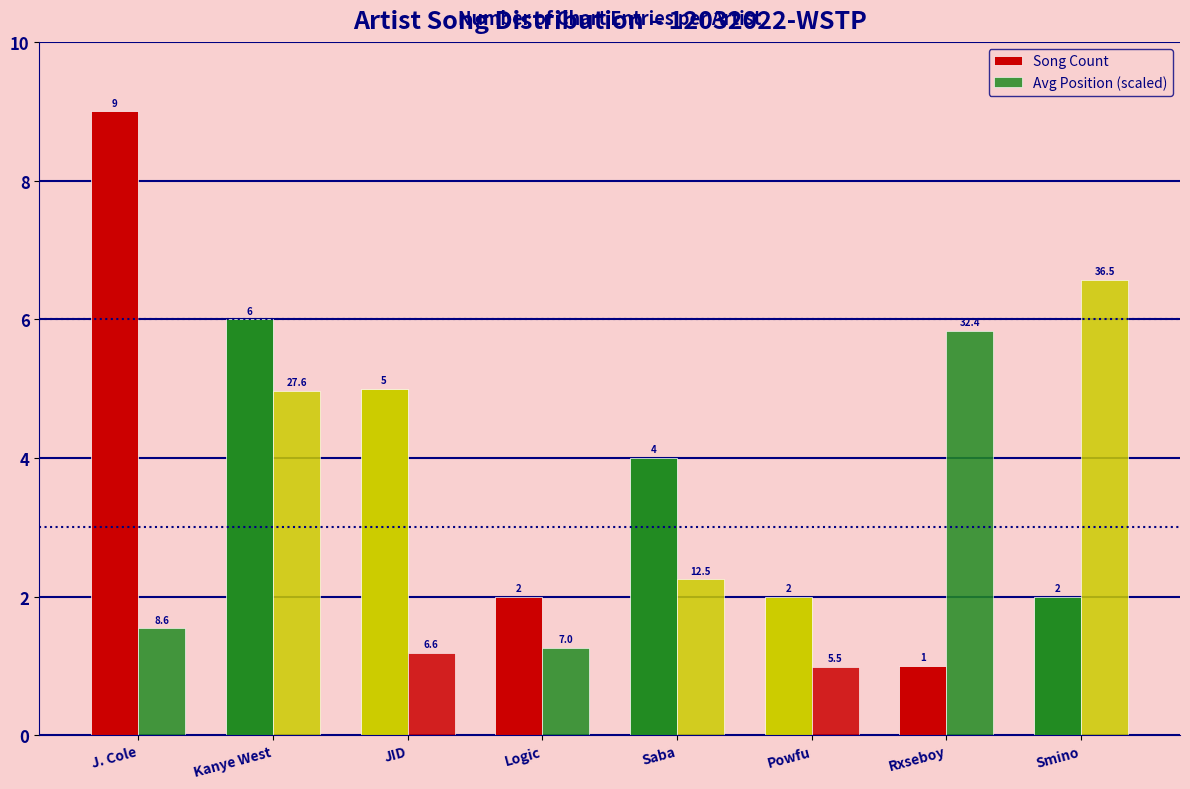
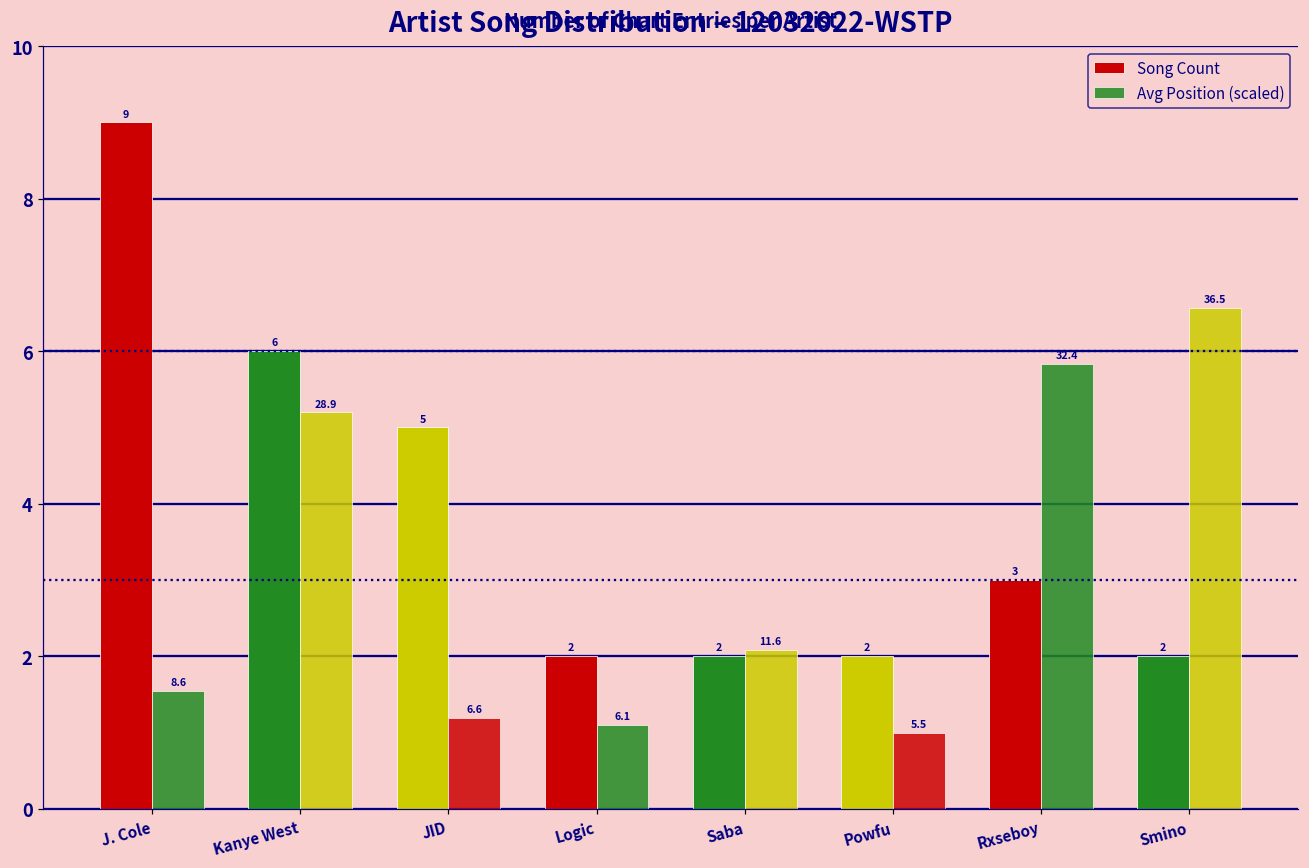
Avg Position (scaled), Kanye West: 27.6 -> 28.9
Avg Position (scaled), Logic: 7.0 -> 6.1
Song Count, Saba: 4 -> 2
Avg Position (scaled), Saba: 12.5 -> 11.6
Song Count, Rxseboy: 1 -> 3
